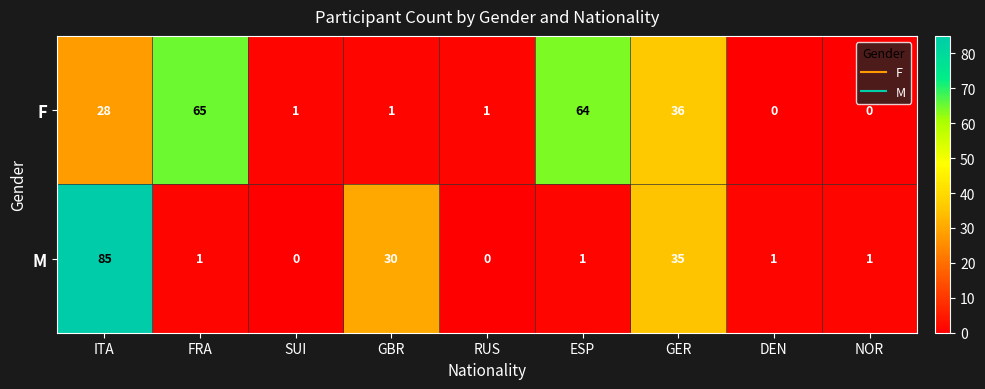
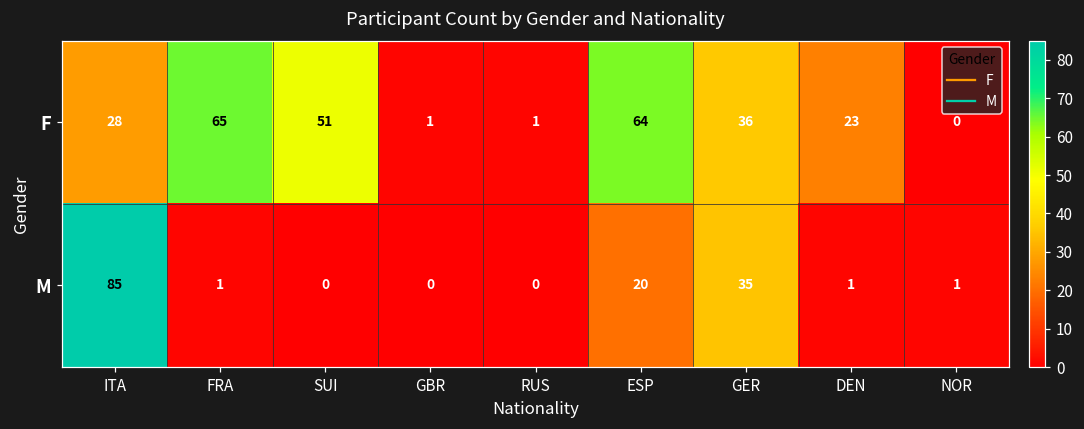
F, SUI: 1 -> 51
F, DEN: 0 -> 23
M, GBR: 30 -> 0
M, ESP: 1 -> 20
